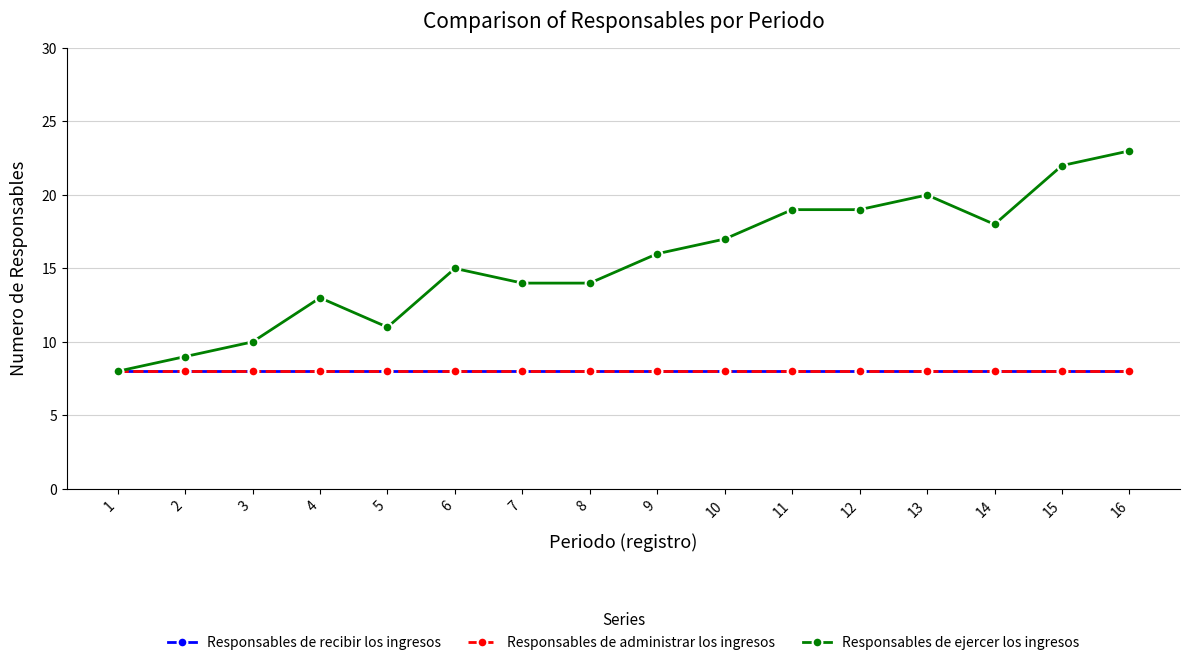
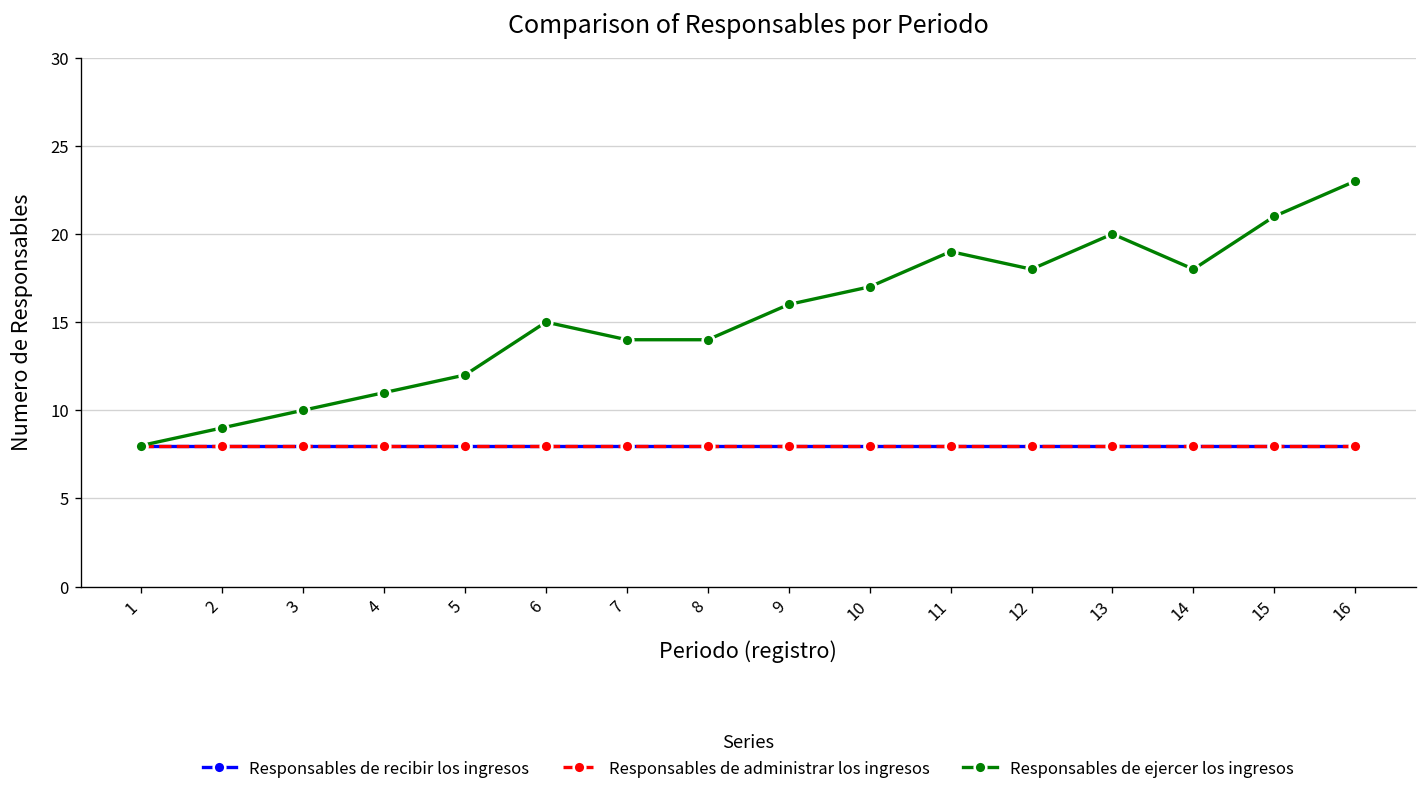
Responsables de ejercer los ingresos, 4: 13 -> 11
Responsables de ejercer los ingresos, 5: 11 -> 12
Responsables de ejercer los ingresos, 12: 19 -> 18
Responsables de ejercer los ingresos, 15: 22 -> 21
